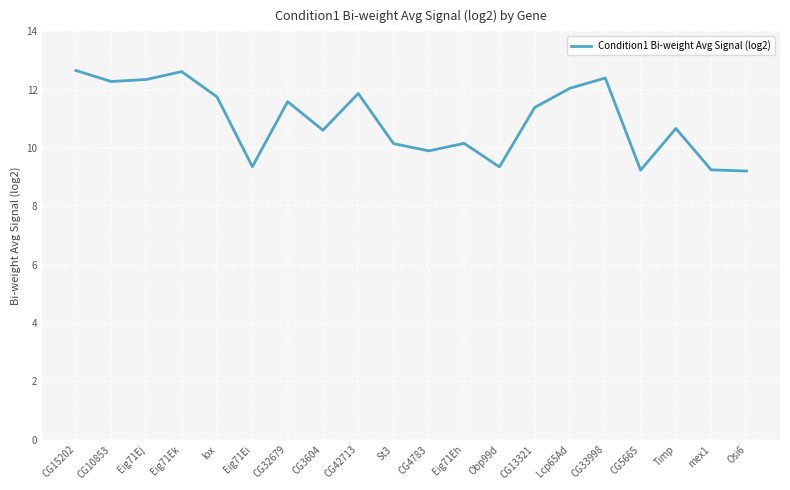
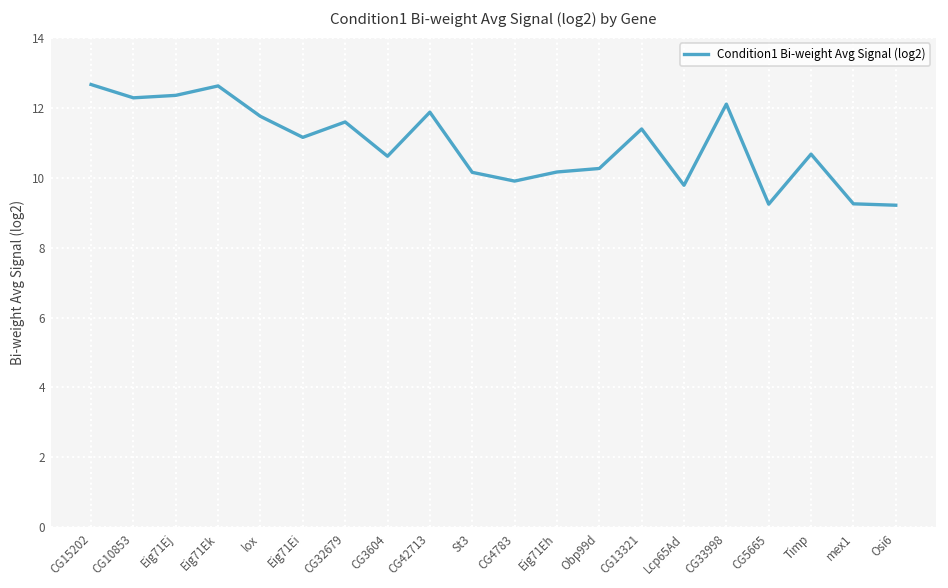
Eig71Ei: 9.4 -> 11.2
Obp99d: 9.4 -> 10.3
Lcp65Ad: 12.1 -> 9.8
CG33998: 12.4 -> 12.1
